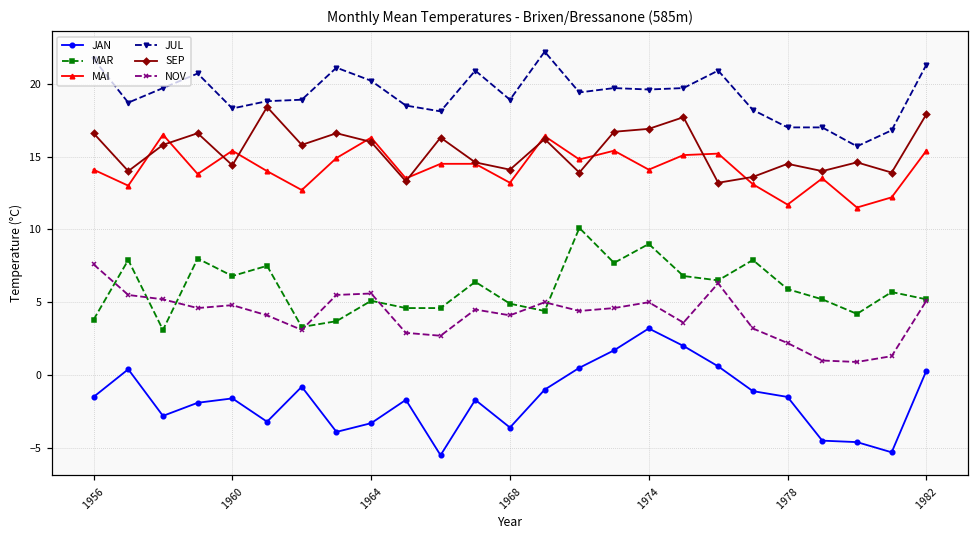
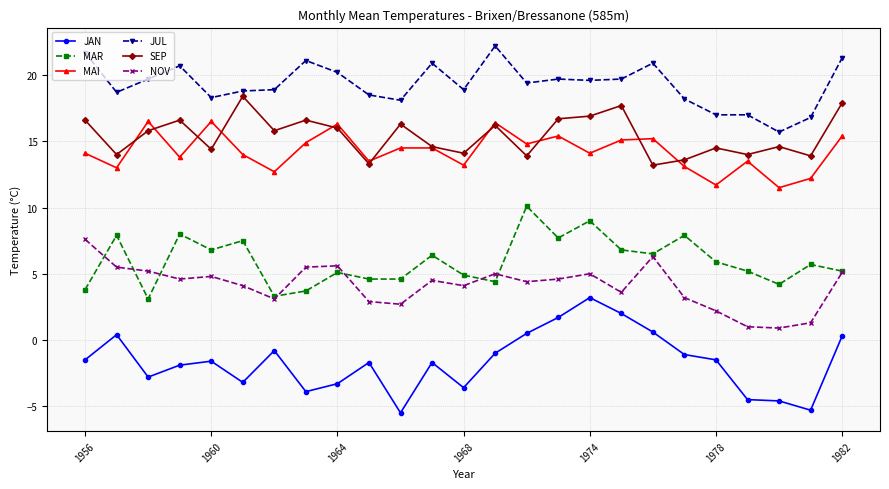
MAI, 1960: 15.4 -> 16.5
